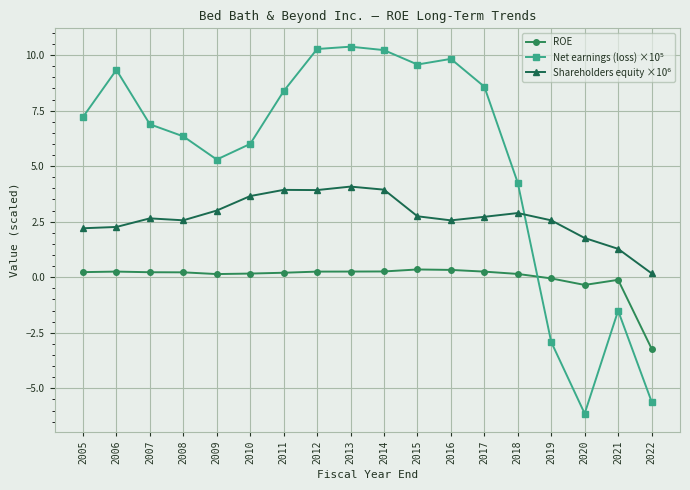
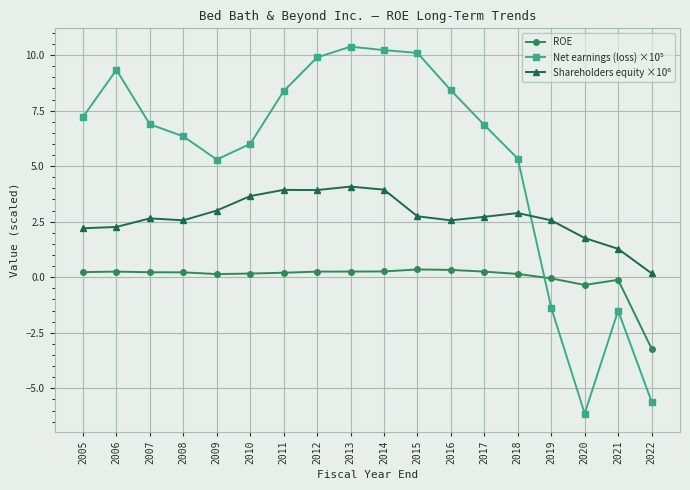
Net earnings (loss) ×10⁵, 2012: 10.3 -> 9.9
Net earnings (loss) ×10⁵, 2015: 9.6 -> 10.1
Net earnings (loss) ×10⁵, 2016: 9.8 -> 8.4
Net earnings (loss) ×10⁵, 2017: 8.6 -> 6.9
Net earnings (loss) ×10⁵, 2018: 4.2 -> 5.3
Net earnings (loss) ×10⁵, 2019: -2.9 -> -1.4
